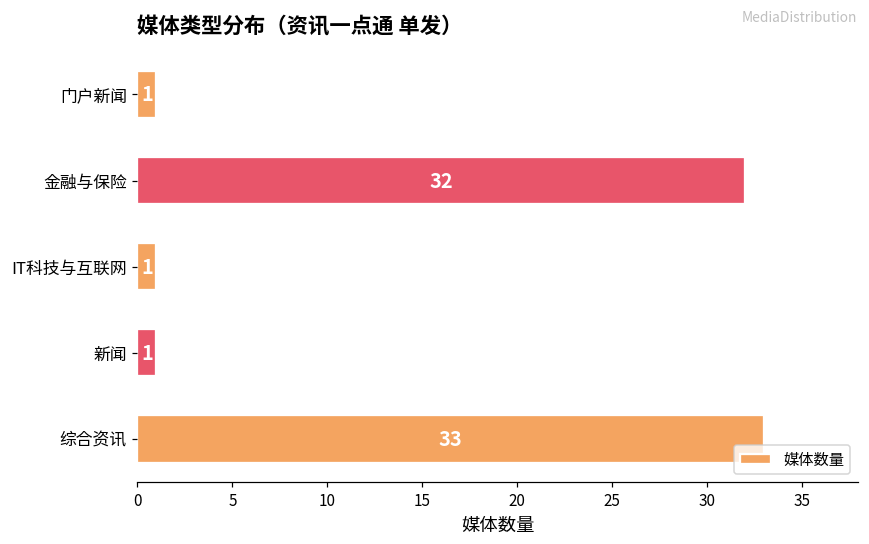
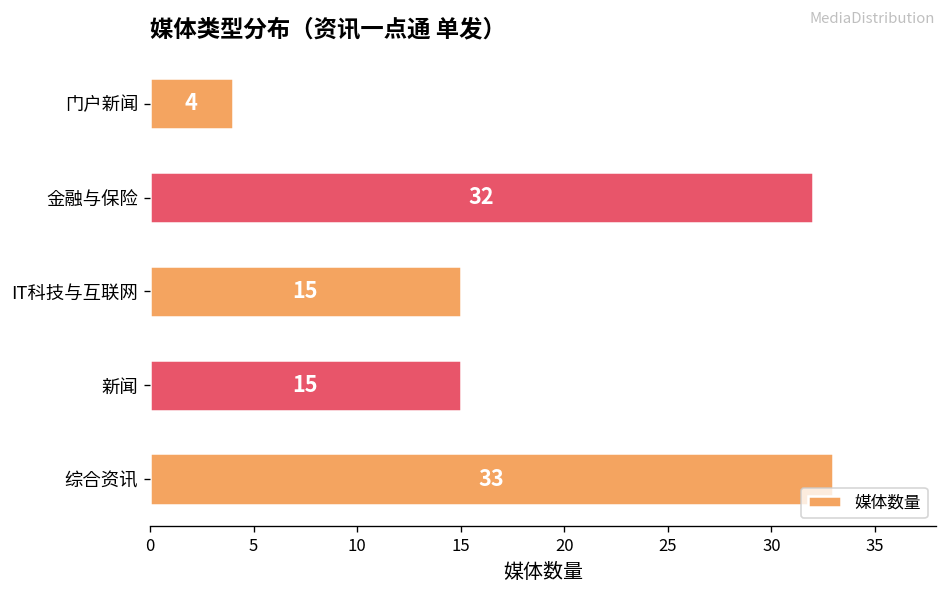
门户新闻: 1 -> 4
IT科技与互联网: 1 -> 15
新闻: 1 -> 15
